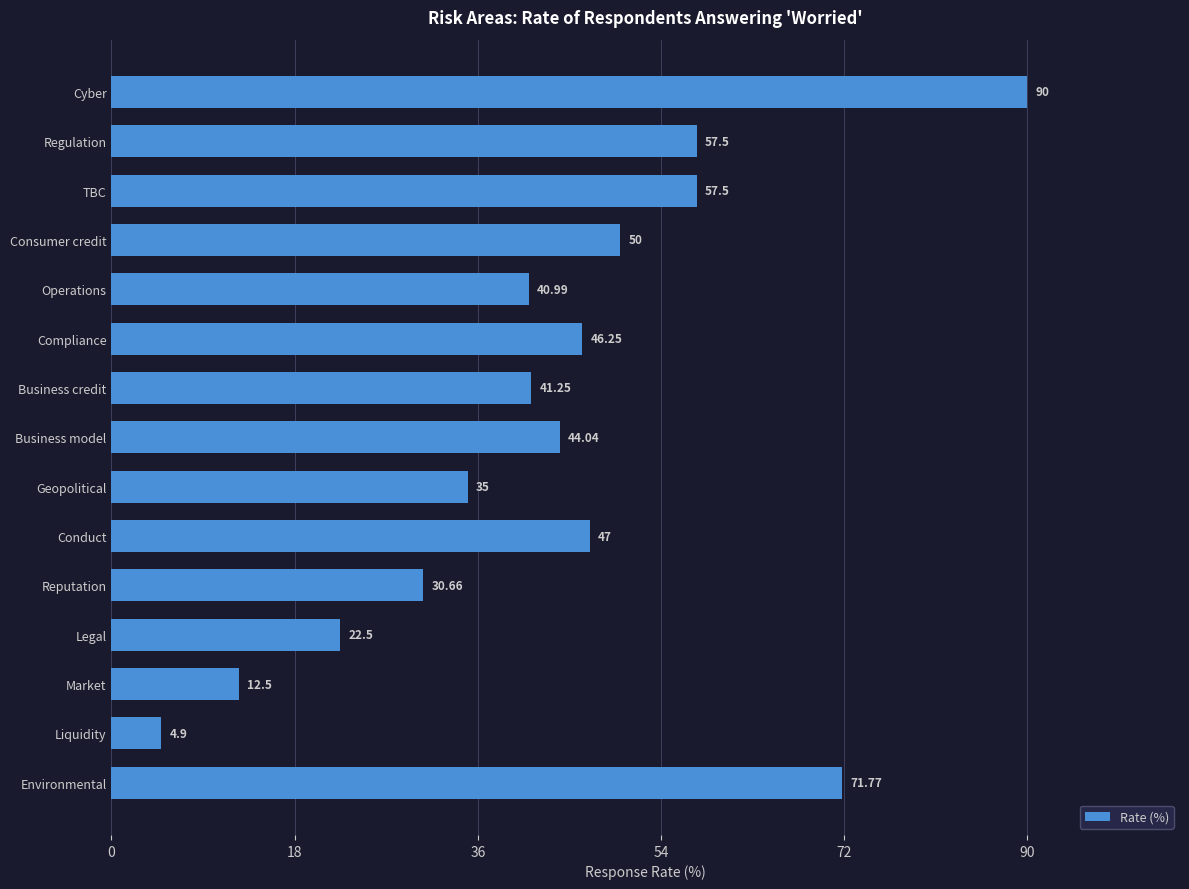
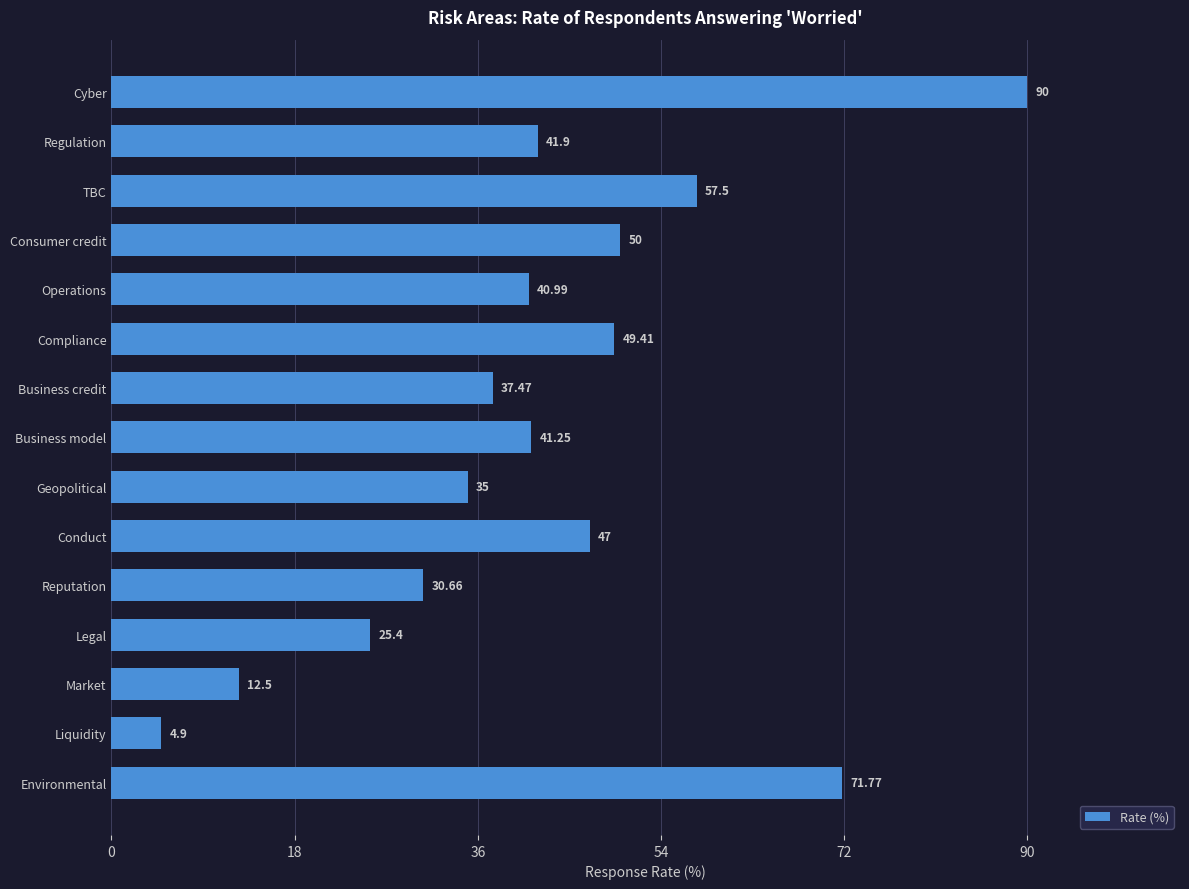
Regulation: 57.5 -> 41.9
Compliance: 46.25 -> 49.41
Business credit: 41.25 -> 37.47
Business model: 44.04 -> 41.25
Legal: 22.5 -> 25.4
